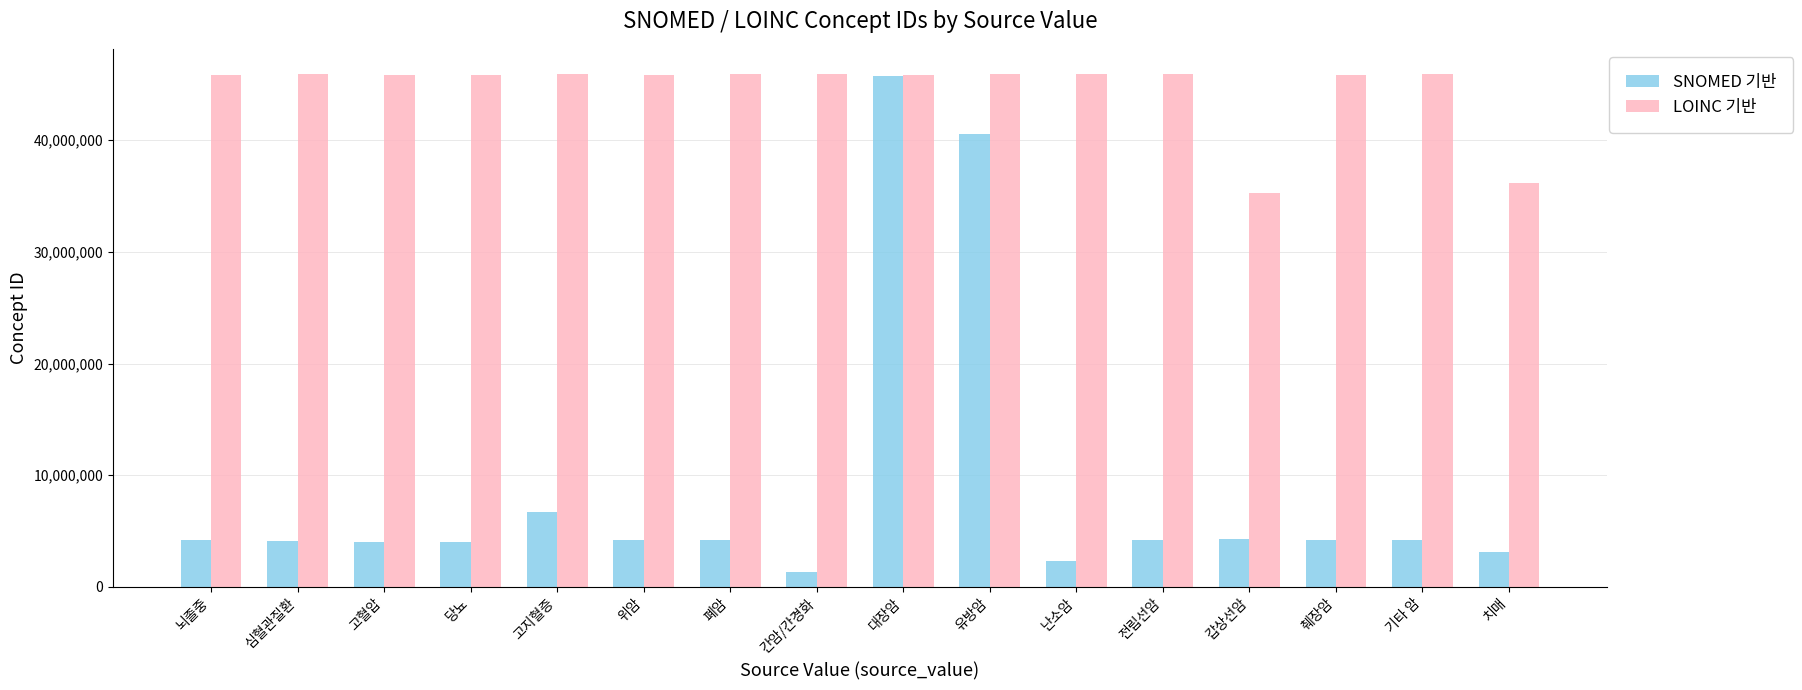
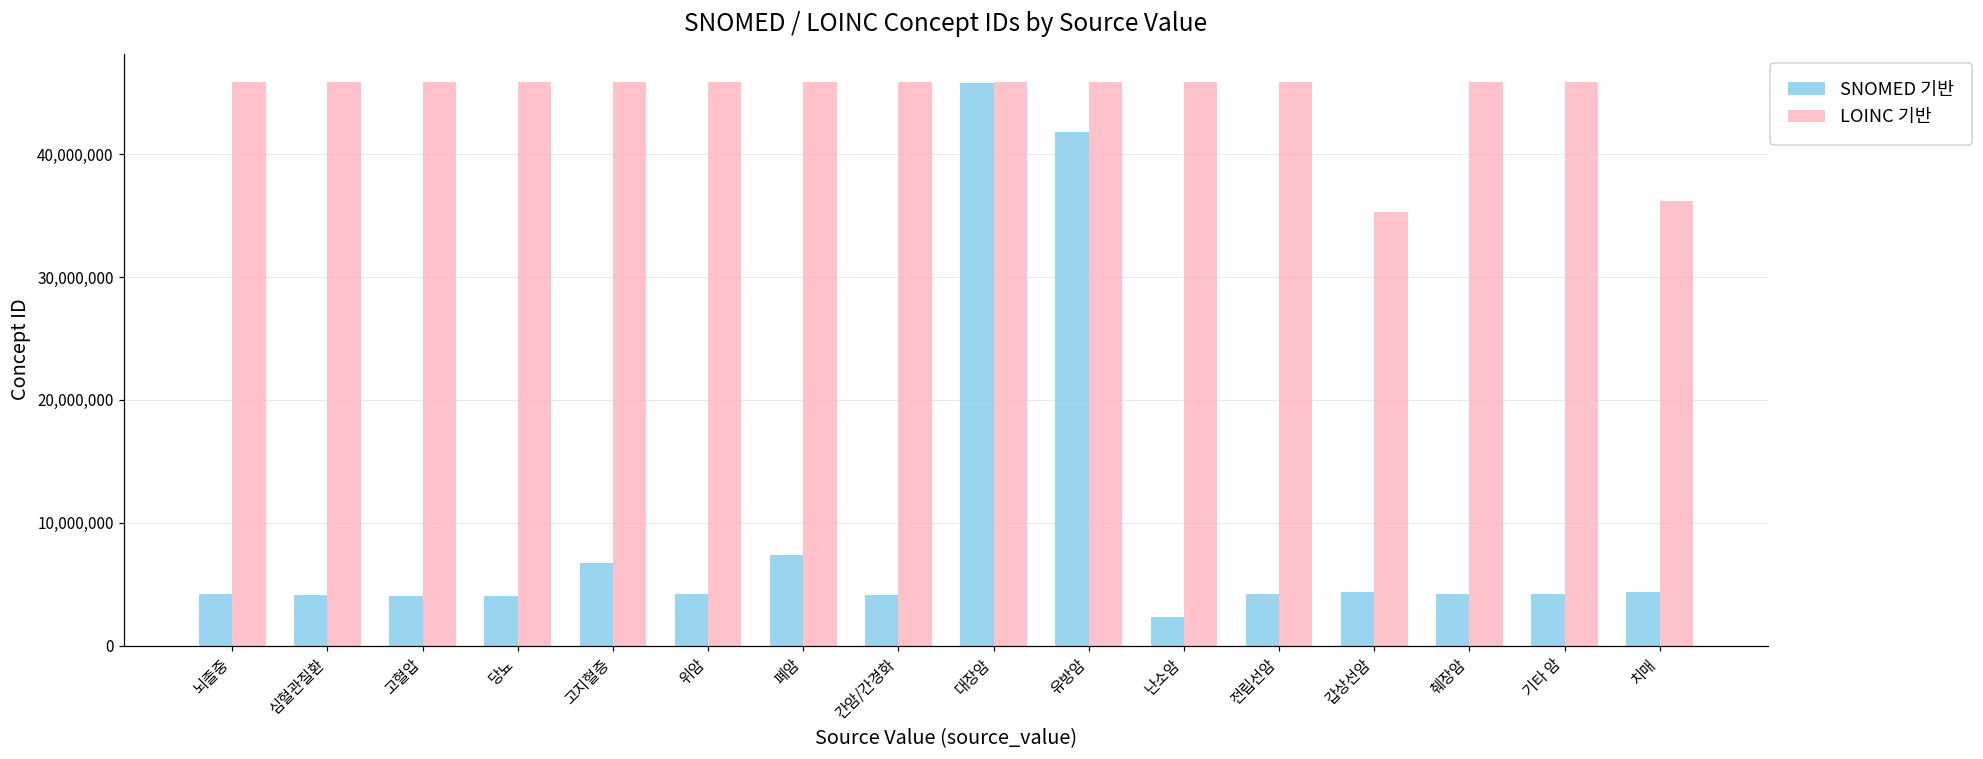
SNOMED 기반, 폐암: 4,200,000 -> 7,400,000
SNOMED 기반, 간암/간경화: 1,300,000 -> 4,100,000
SNOMED 기반, 유방암: 40,500,000 -> 41,800,000
SNOMED 기반, 치매: 3,100,000 -> 4,300,000
